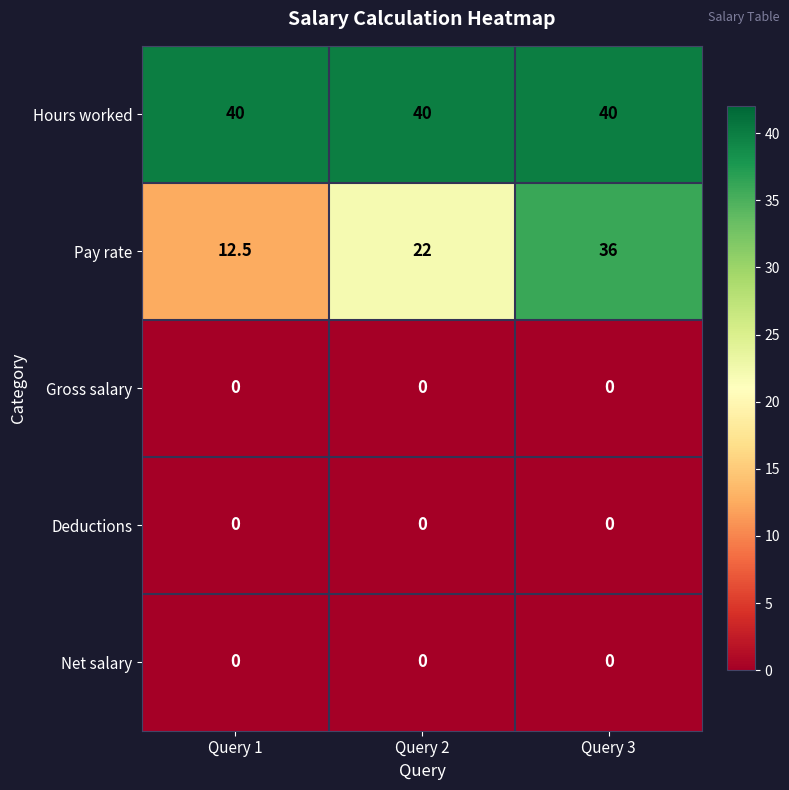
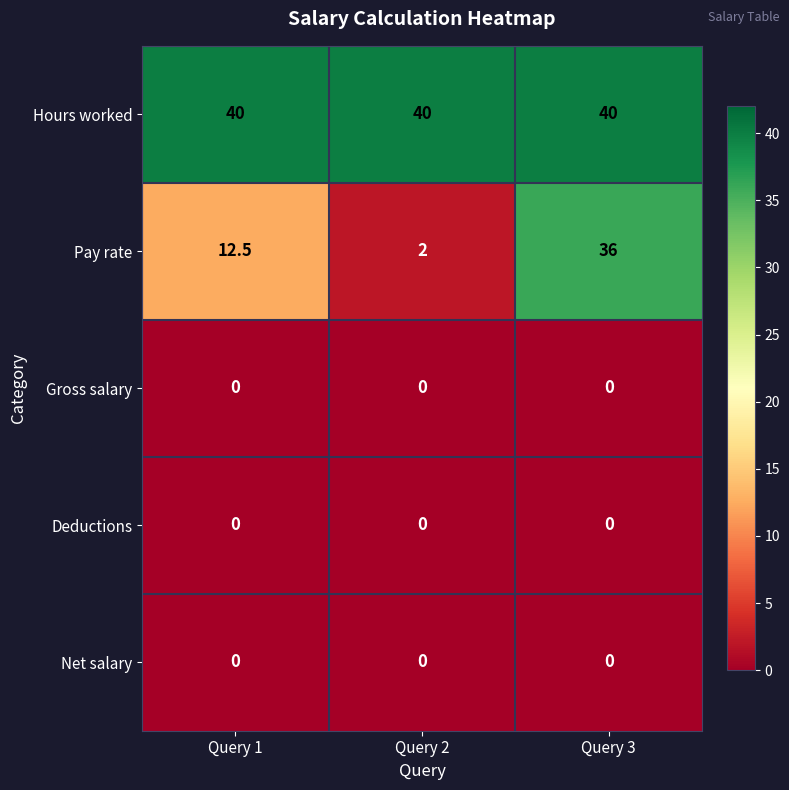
Pay rate, Query 2: 22 -> 2
